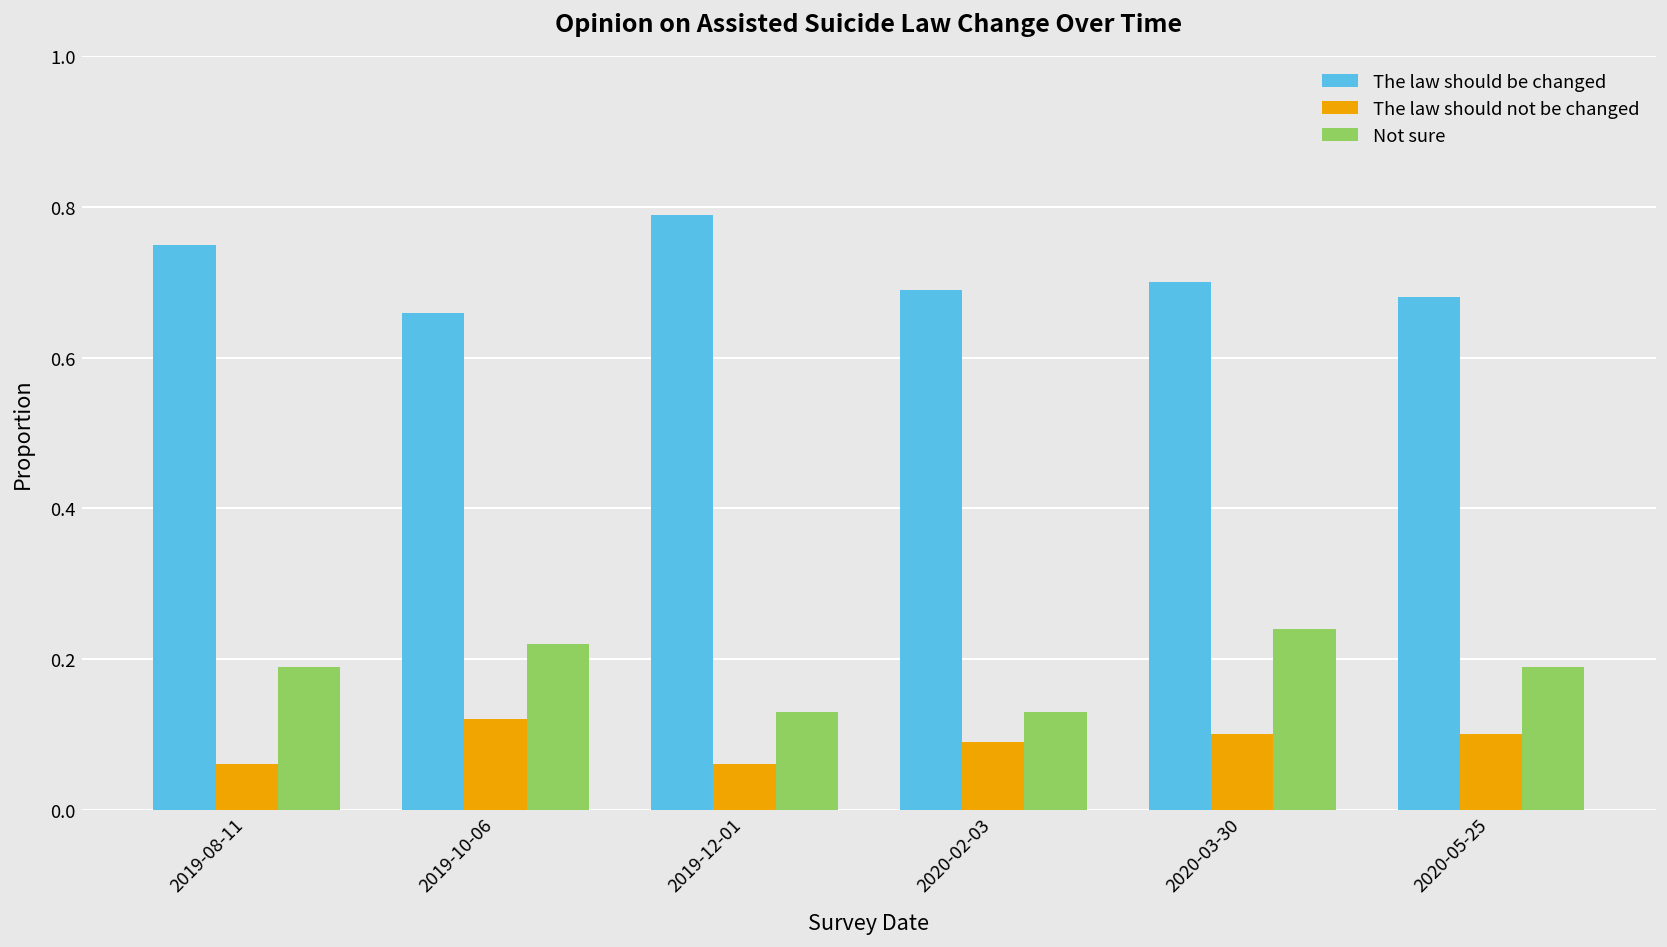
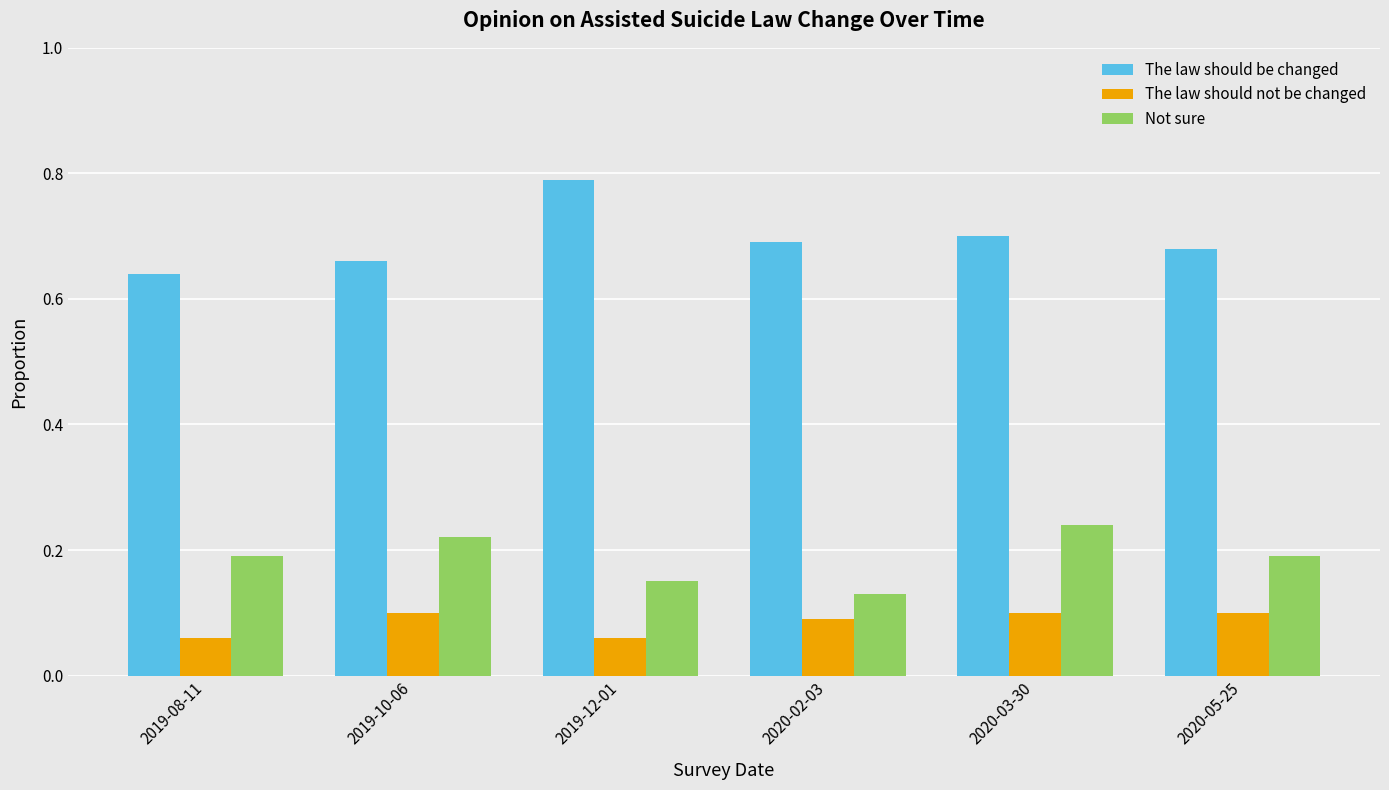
The law should be changed, 2019-08-11: 0.75 -> 0.64
The law should not be changed, 2019-10-06: 0.12 -> 0.10
Not sure, 2019-12-01: 0.13 -> 0.15
